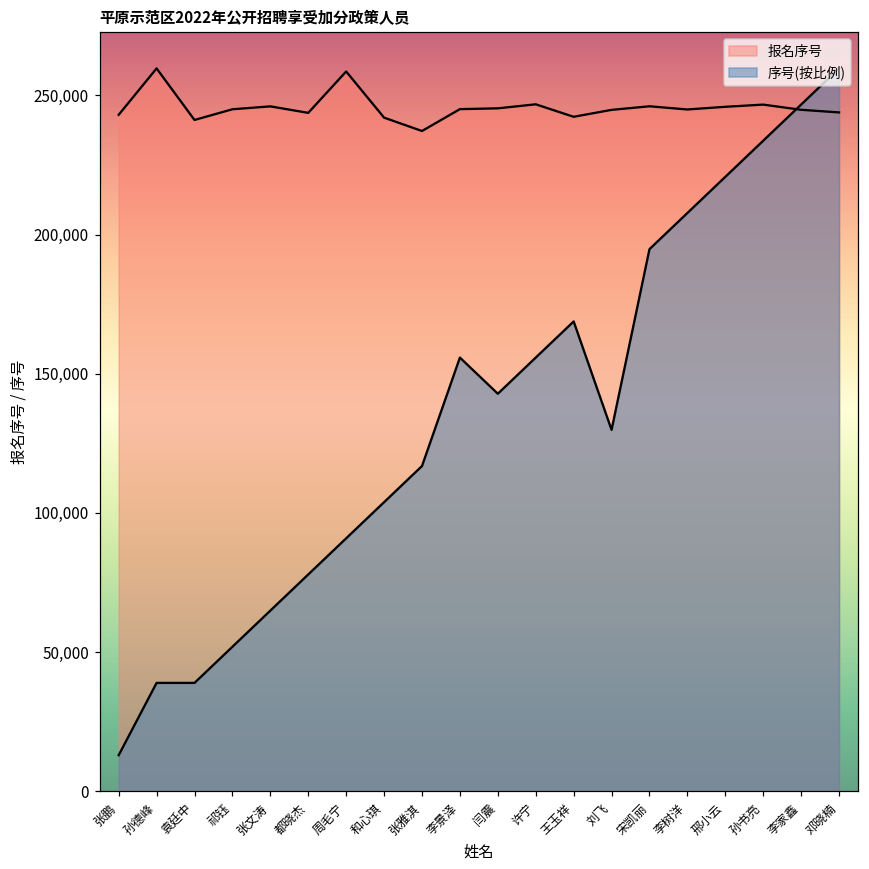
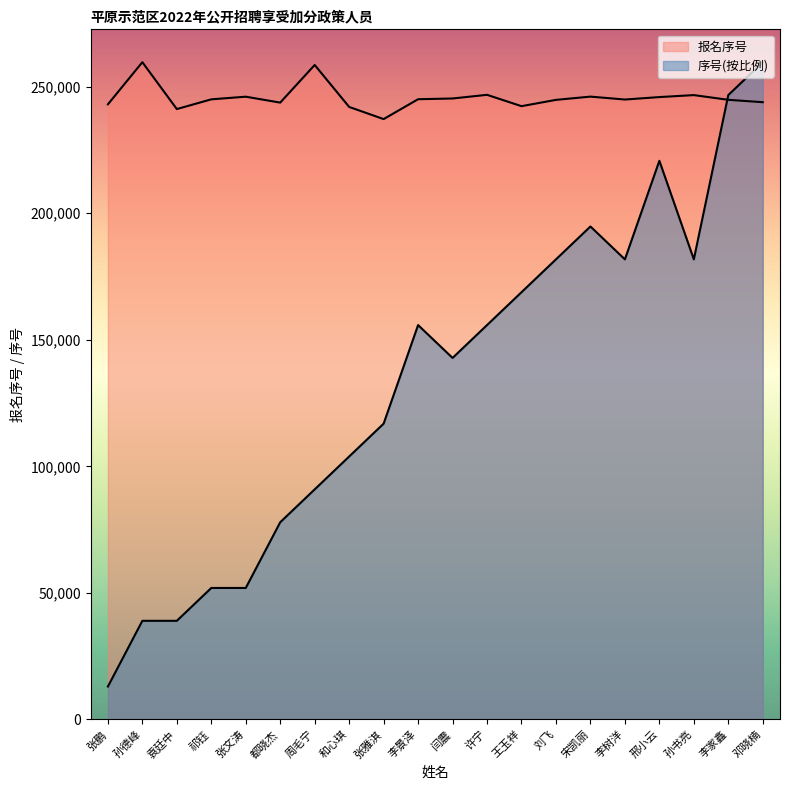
序号(按比例), 张文涛: 65,000 -> 52,000
序号(按比例), 刘飞: 130,000 -> 182,000
序号(按比例), 李树洋: 208,000 -> 182,000
序号(按比例), 孙书亮: 234,000 -> 182,000
